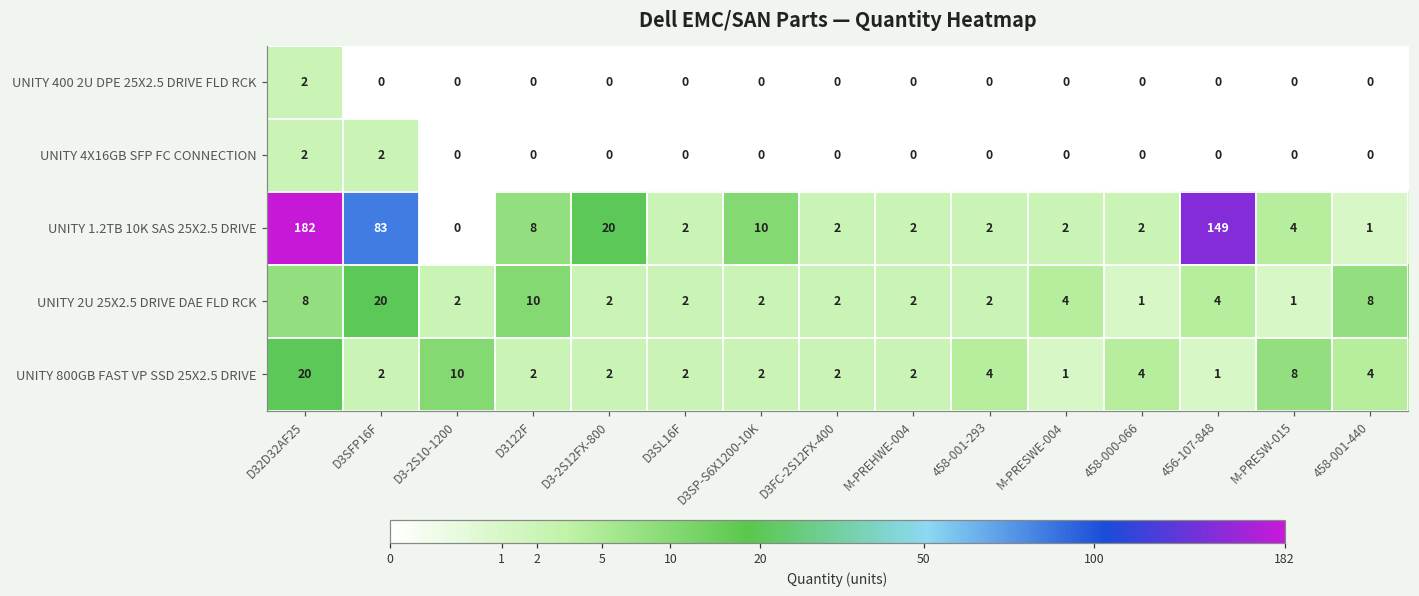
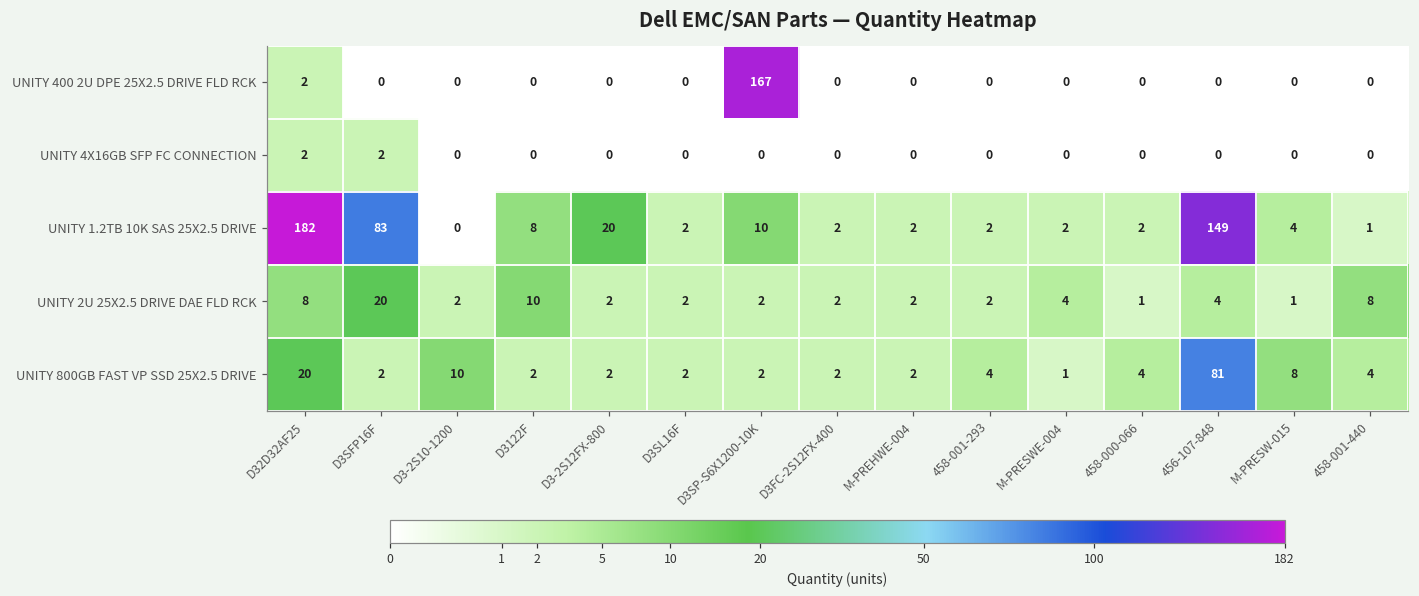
UNITY 400 2U DPE 25X2.5 DRIVE FLD RCK, D3SP-S6X1200-10K: 0 -> 167
UNITY 800GB FAST VP SSD 25X2.5 DRIVE, 456-107-848: 1 -> 81
